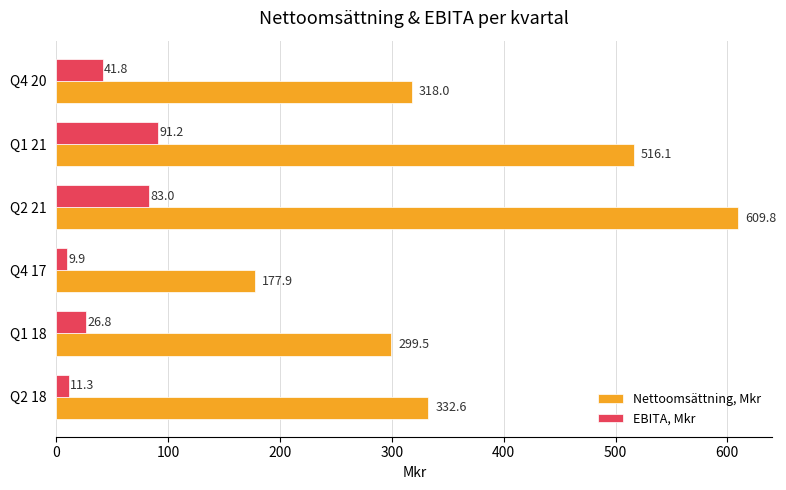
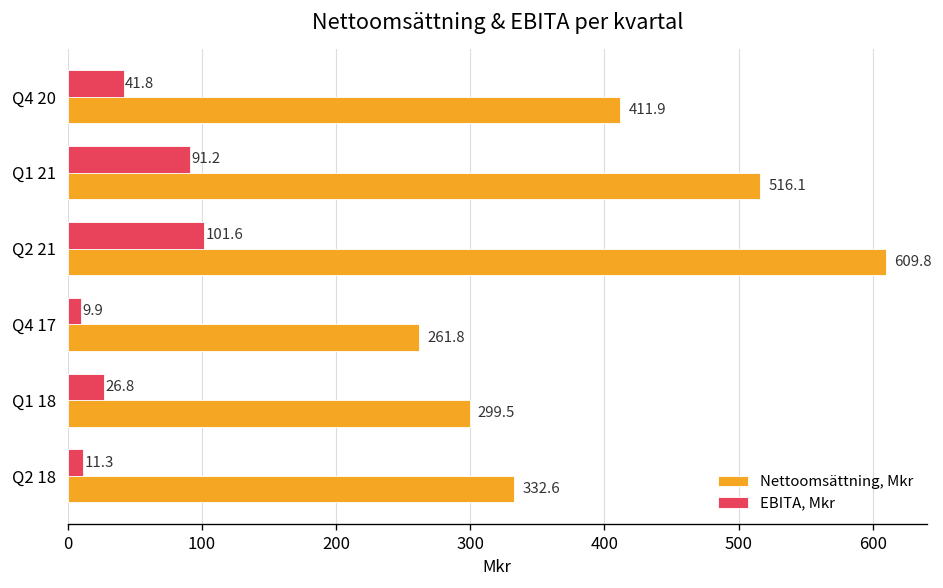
Nettoomsättning, Mkr, Q4 20: 318.0 -> 411.9
EBITA, Mkr, Q2 21: 83.0 -> 101.6
Nettoomsättning, Mkr, Q4 17: 177.9 -> 261.8
